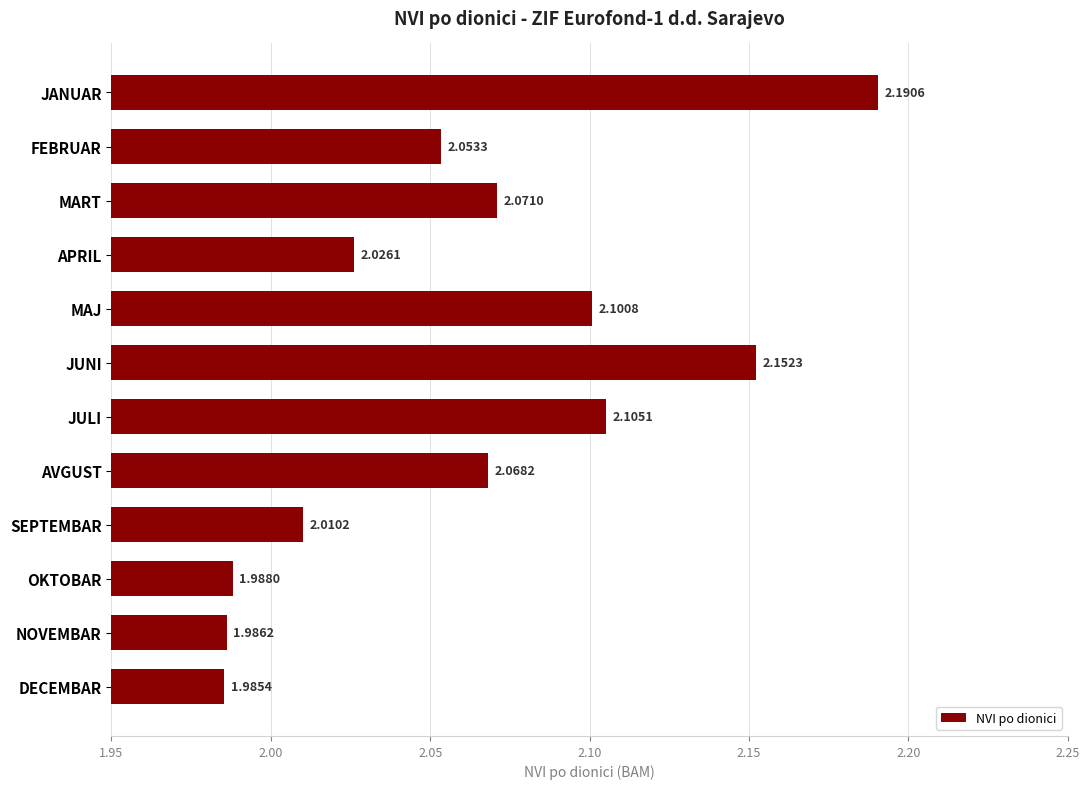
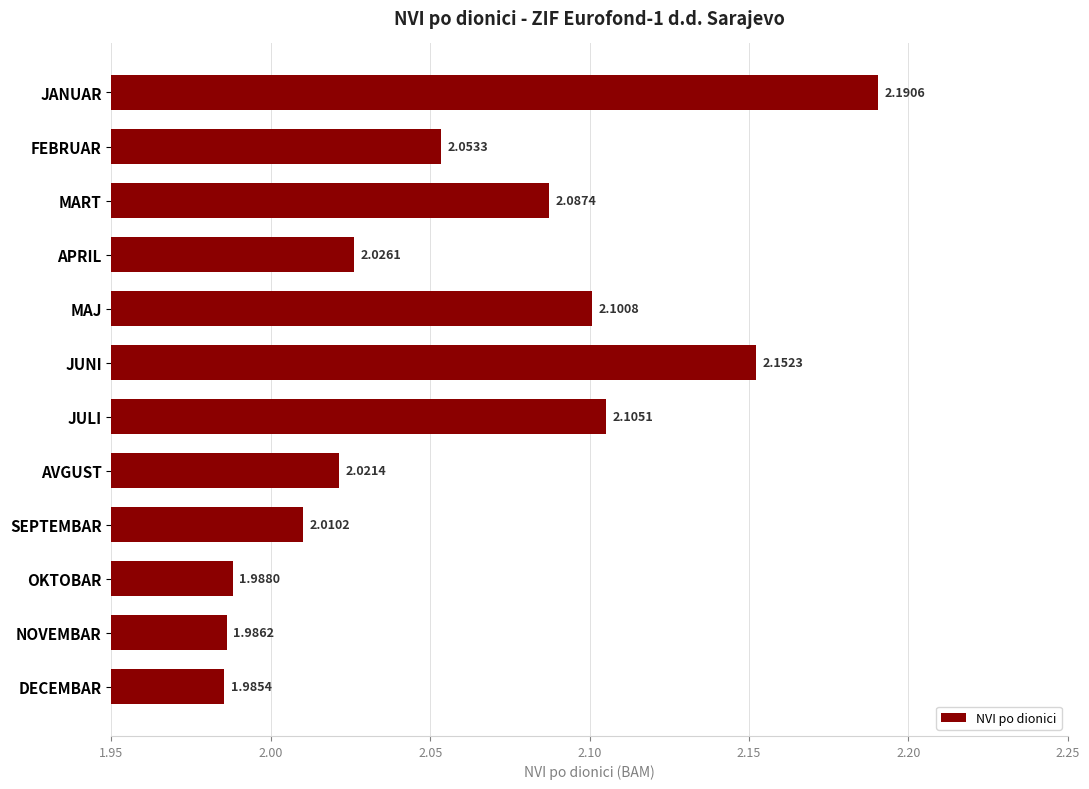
MART: 2.0710 -> 2.0874
AVGUST: 2.0682 -> 2.0214
